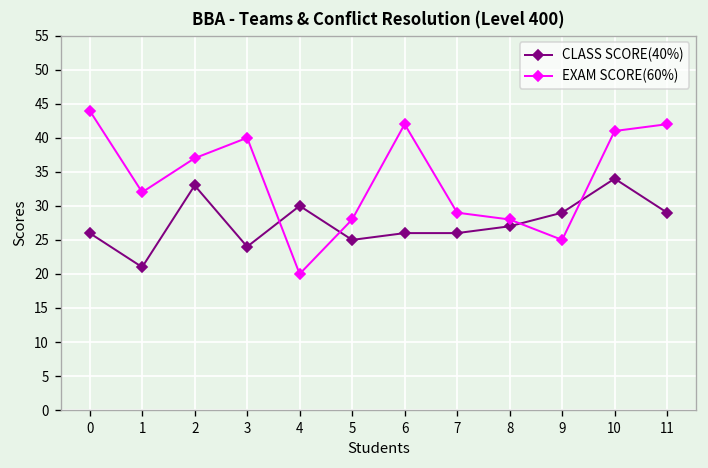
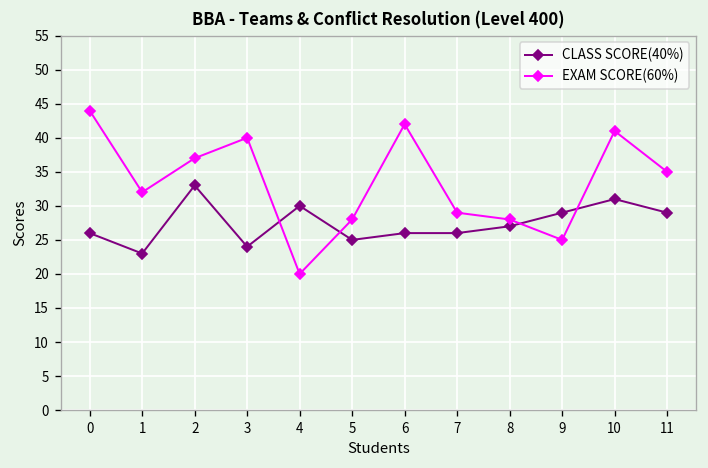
CLASS SCORE(40%), 1: 21 -> 23
CLASS SCORE(40%), 10: 34 -> 31
EXAM SCORE(60%), 11: 42 -> 35
